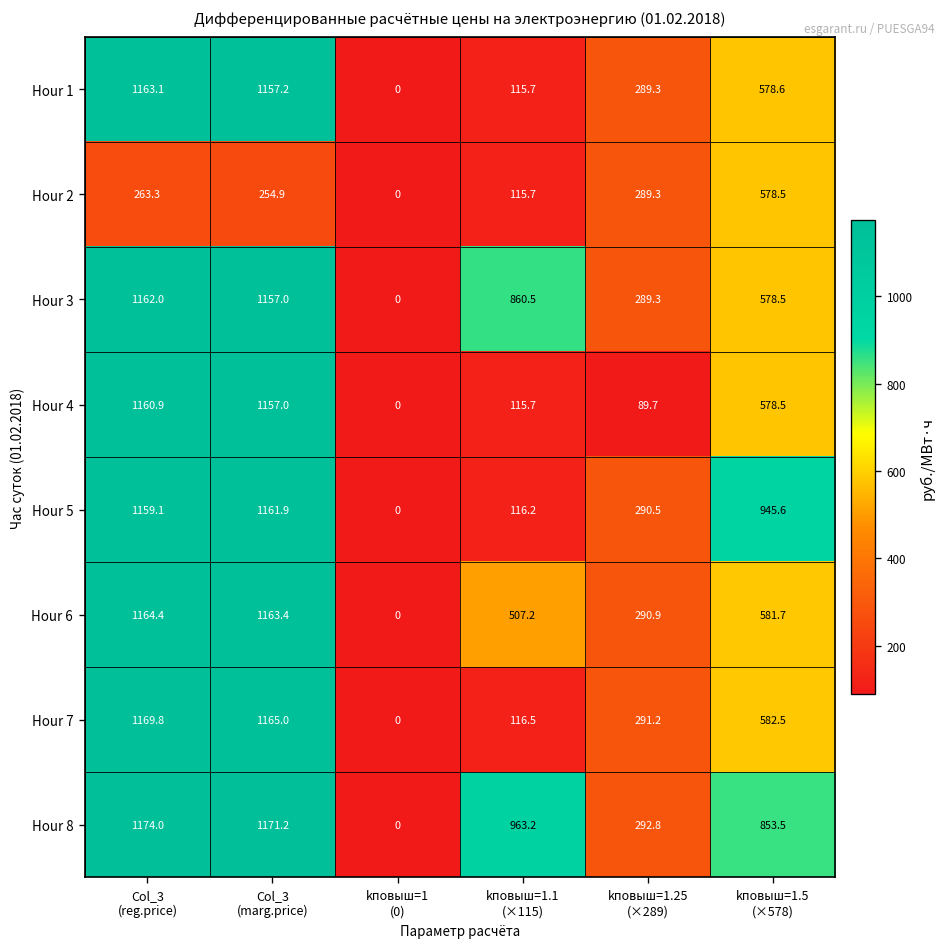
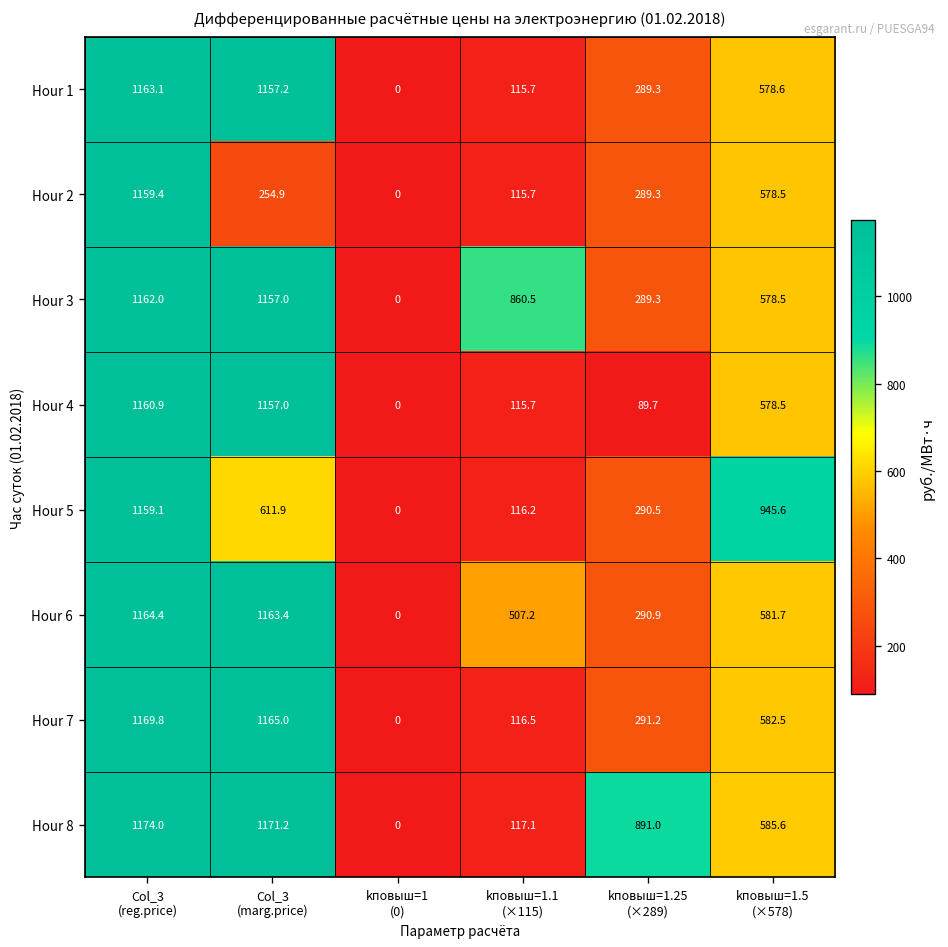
Hour 2, Col_3 (reg.price): 263.3 -> 1159.4
Hour 5, Col_3 (marg.price): 1161.9 -> 611.9
Hour 8, kповыш=1.1 (×115): 963.2 -> 117.1
Hour 8, kповыш=1.25 (×289): 292.8 -> 891.0
Hour 8, kповыш=1.5 (×578): 853.5 -> 585.6
